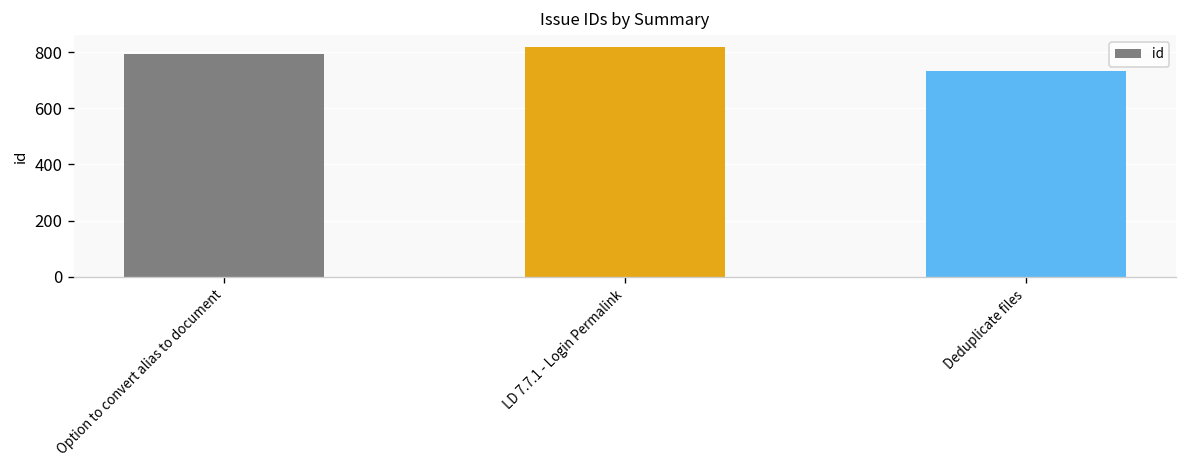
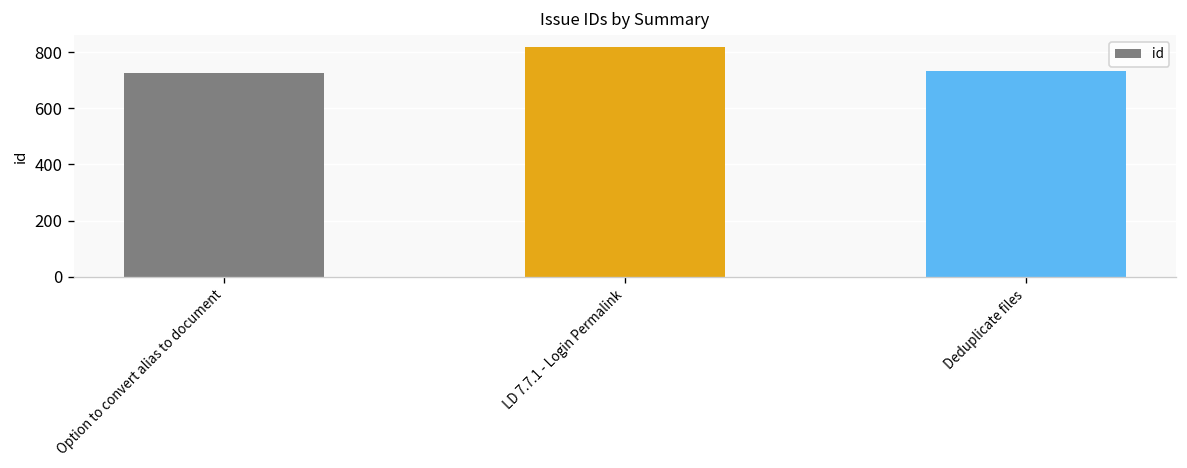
Option to convert alias to document: 790 -> 730
